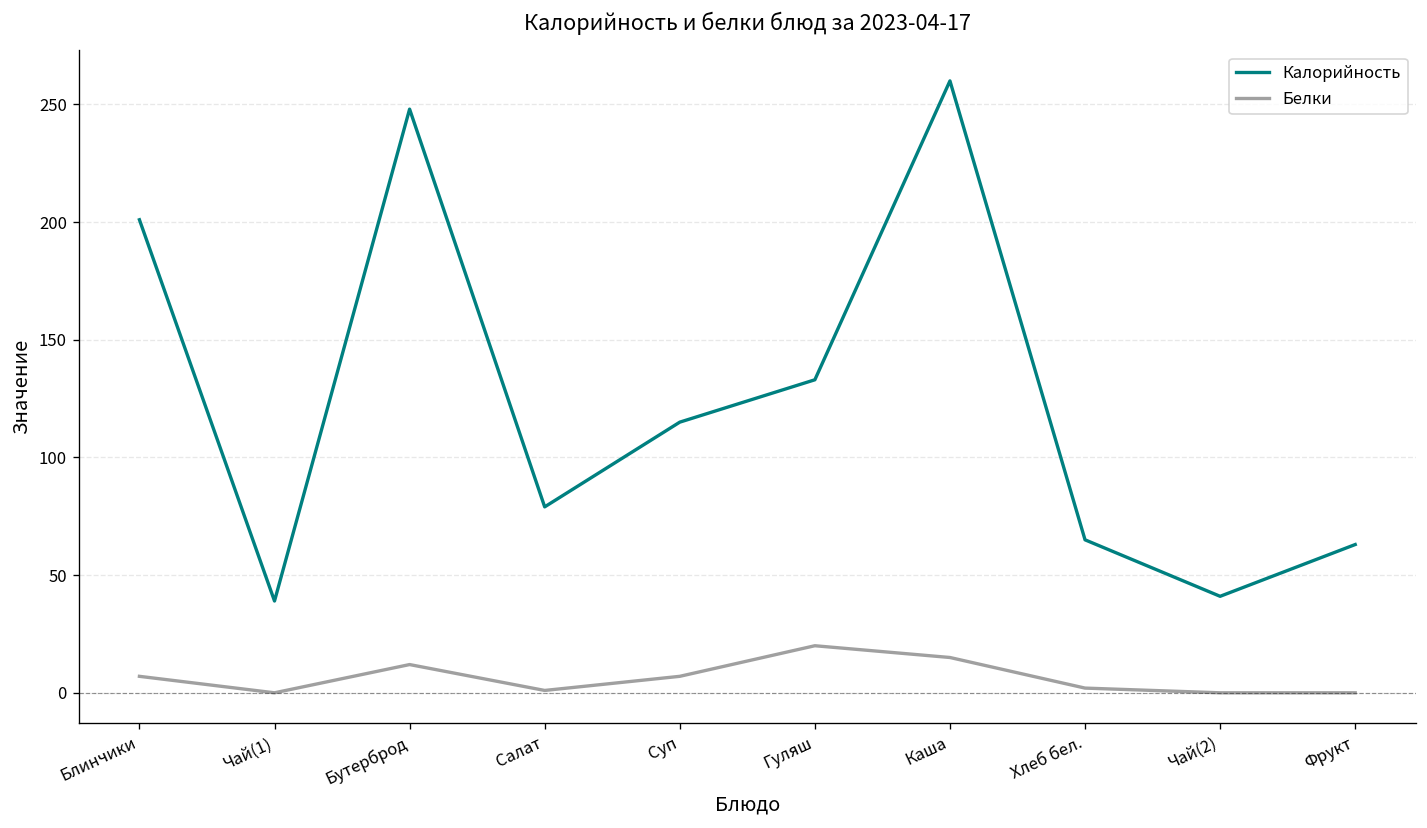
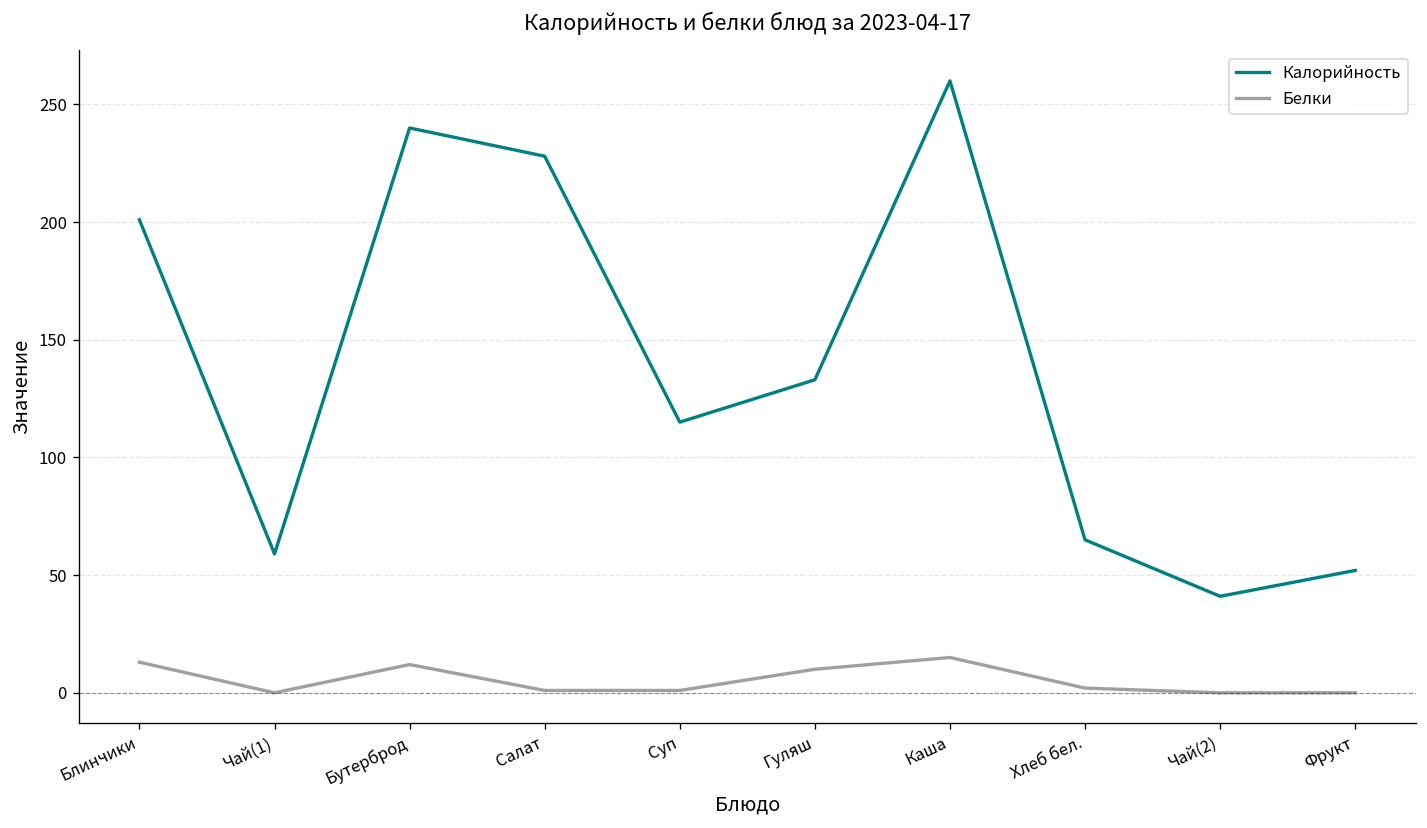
Белки, Блинчики: 7 -> 13
Калорийность, Чай(1): 39 -> 59
Калорийность, Бутерброд: 248 -> 240
Калорийность, Салат: 79 -> 228
Белки, Суп: 7 -> 1
Белки, Гуляш: 20 -> 10
Калорийность, Фрукт: 63 -> 52
